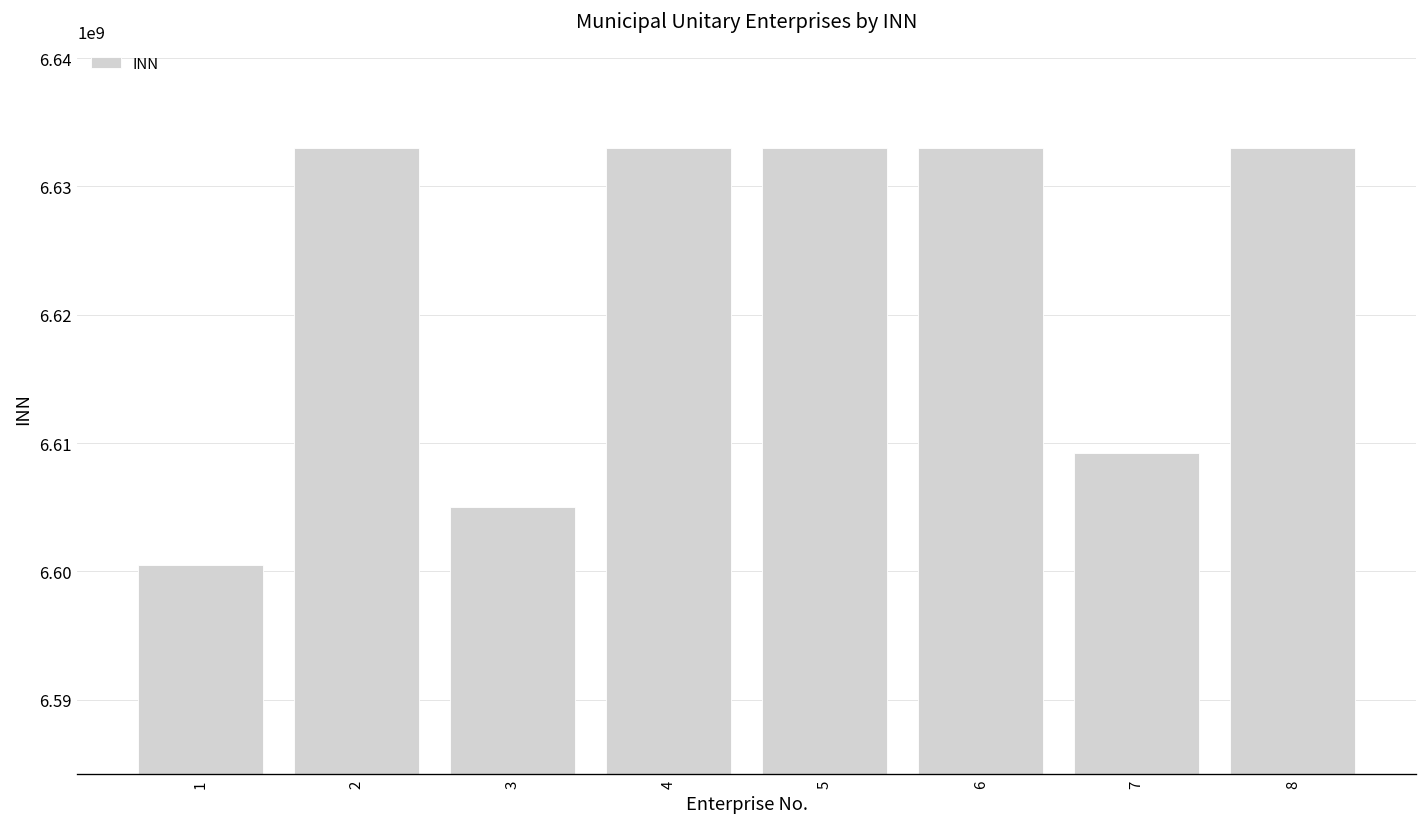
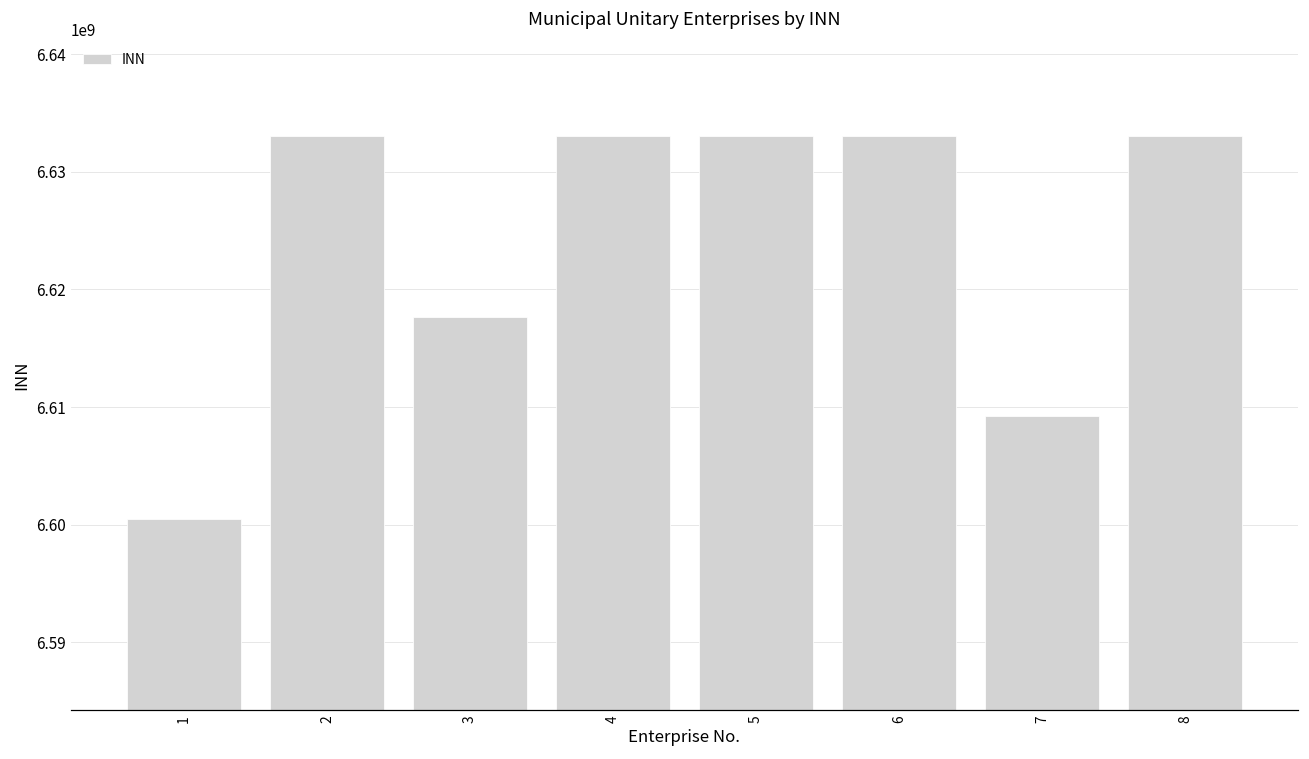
3: 6605000000 -> 6617700000
